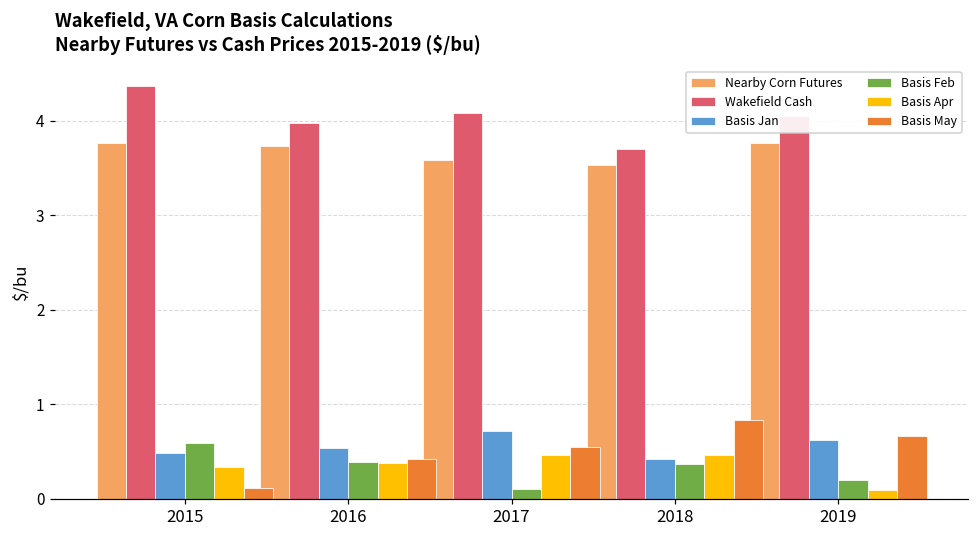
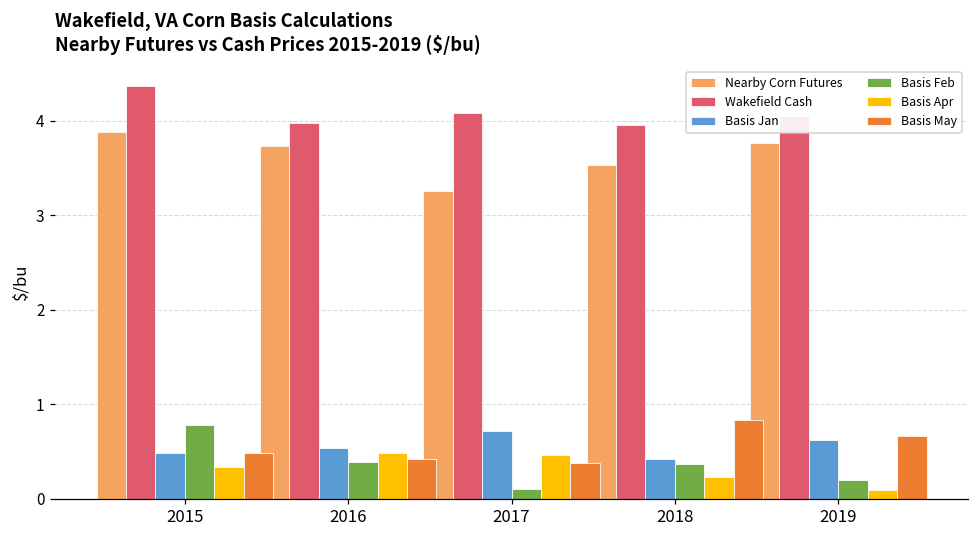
Nearby Corn Futures, 2015: 3.8 -> 3.9
Basis Feb, 2015: 0.6 -> 0.8
Basis May, 2015: 0.1 -> 0.5
Basis Apr, 2016: 0.4 -> 0.5
Nearby Corn Futures, 2017: 3.6 -> 3.3
Basis May, 2017: 0.5 -> 0.4
Wakefield Cash, 2018: 3.7 -> 4.0
Basis Apr, 2018: 0.5 -> 0.2
